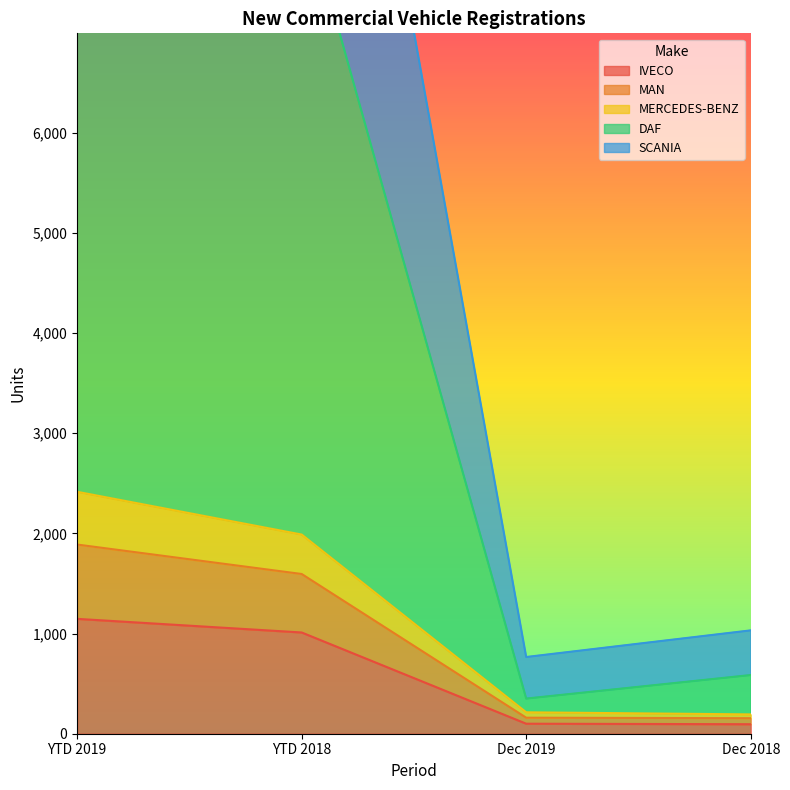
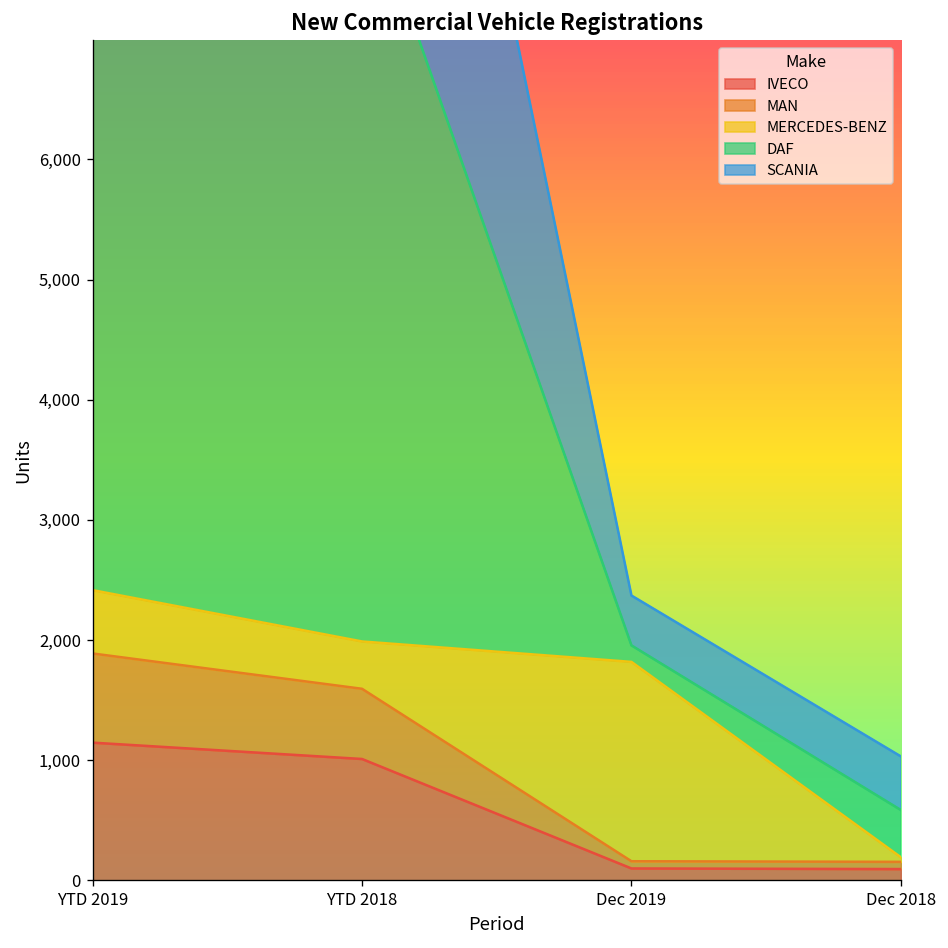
MERCEDES-BENZ, Dec 2019: 50 -> 1,660
